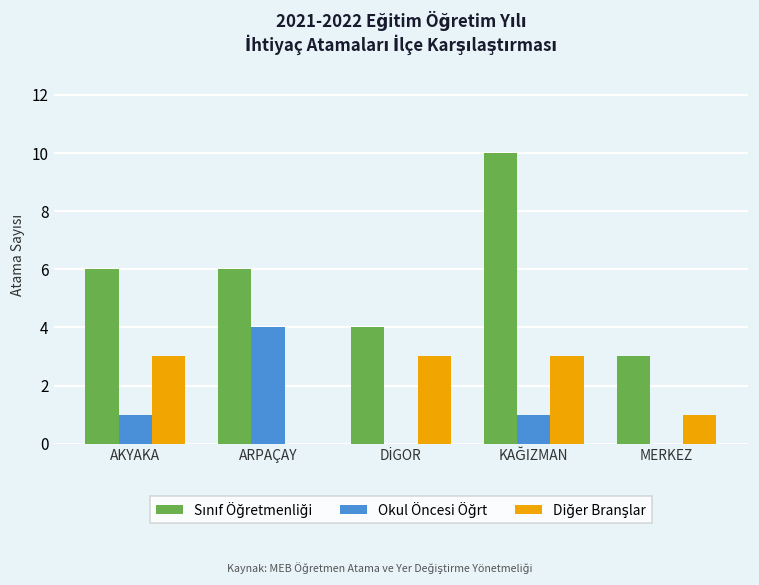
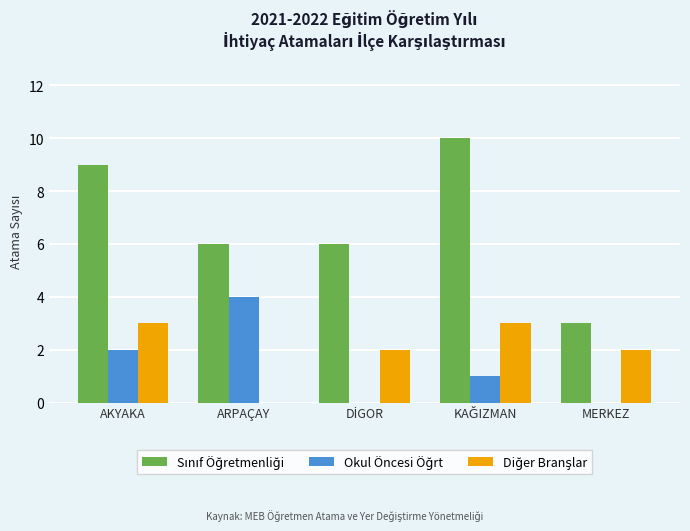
Sınıf Öğretmenliği, AKYAKA: 6 -> 9
Okul Öncesi Öğrt, AKYAKA: 1 -> 2
Sınıf Öğretmenliği, DİGOR: 4 -> 6
Diğer Branşlar, DİGOR: 3 -> 2
Diğer Branşlar, MERKEZ: 1 -> 2
